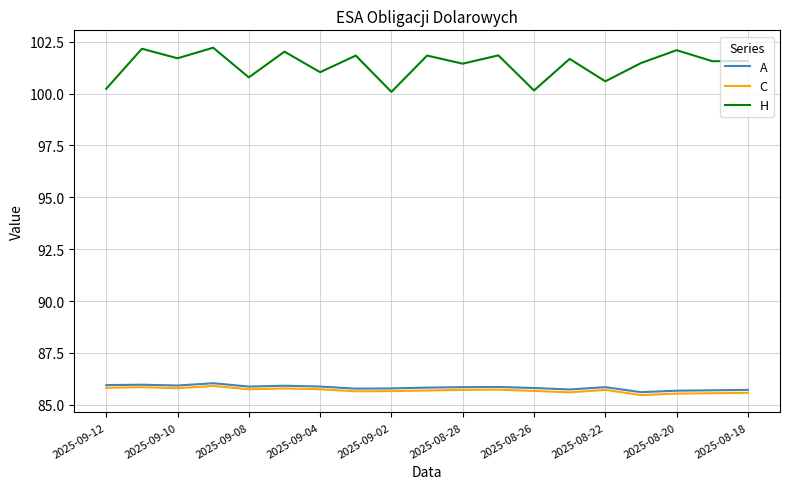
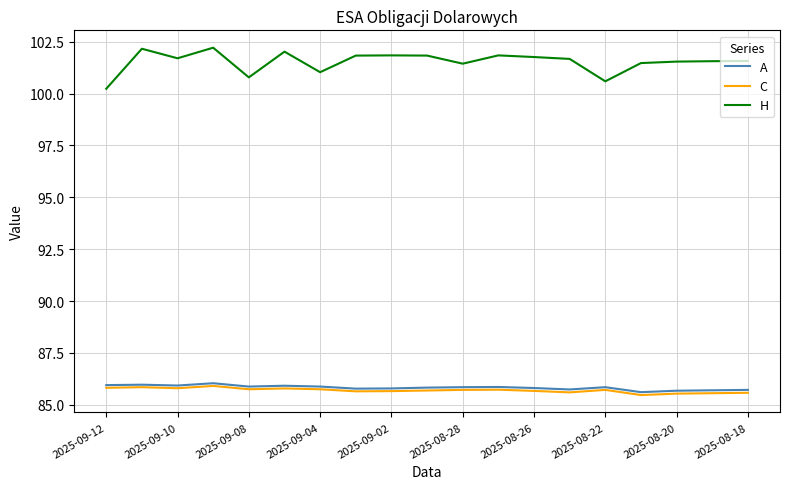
H, 2025-09-02: 100.1 -> 101.8
H, 2025-08-26: 100.2 -> 101.8
H, 2025-08-20: 102.1 -> 101.5
